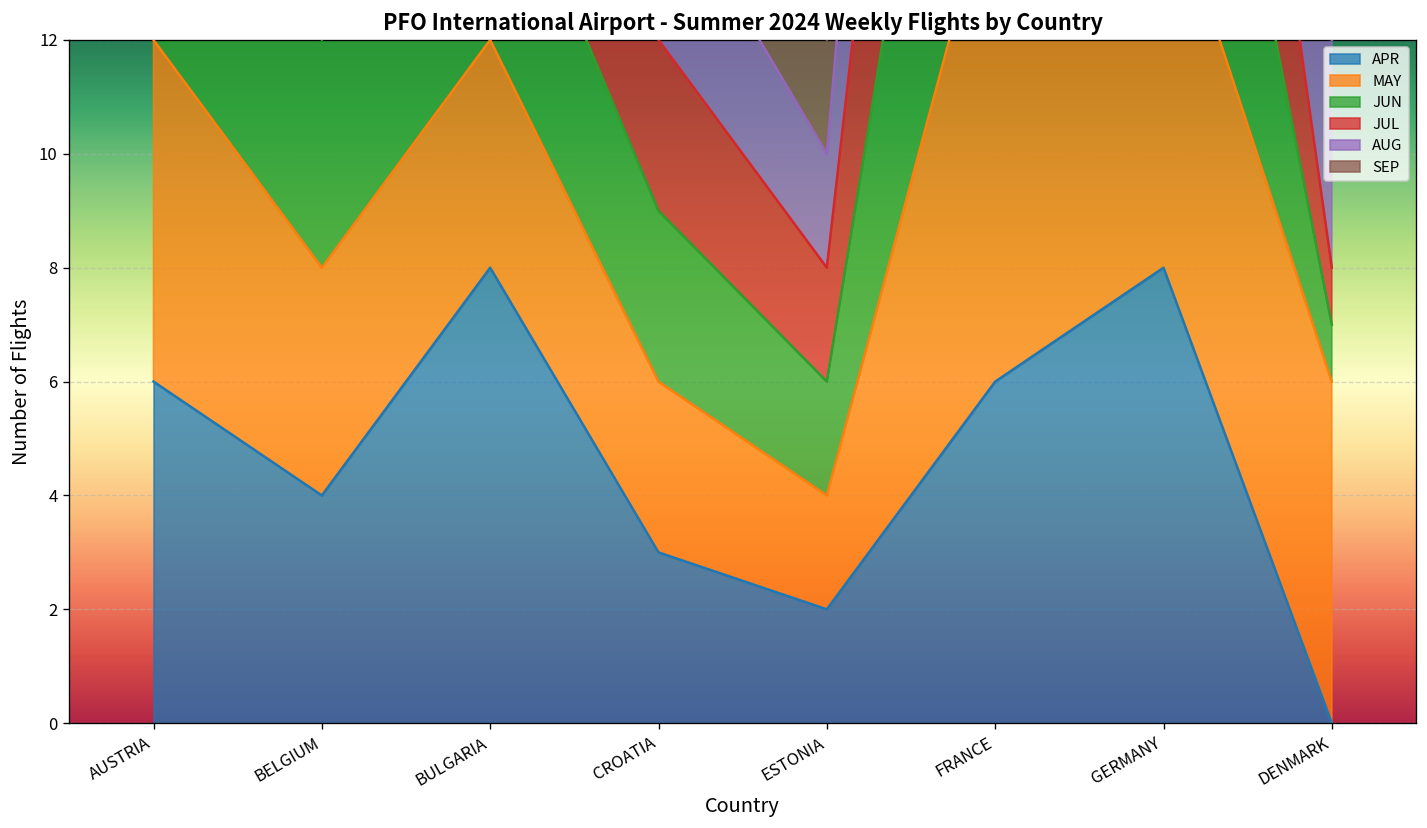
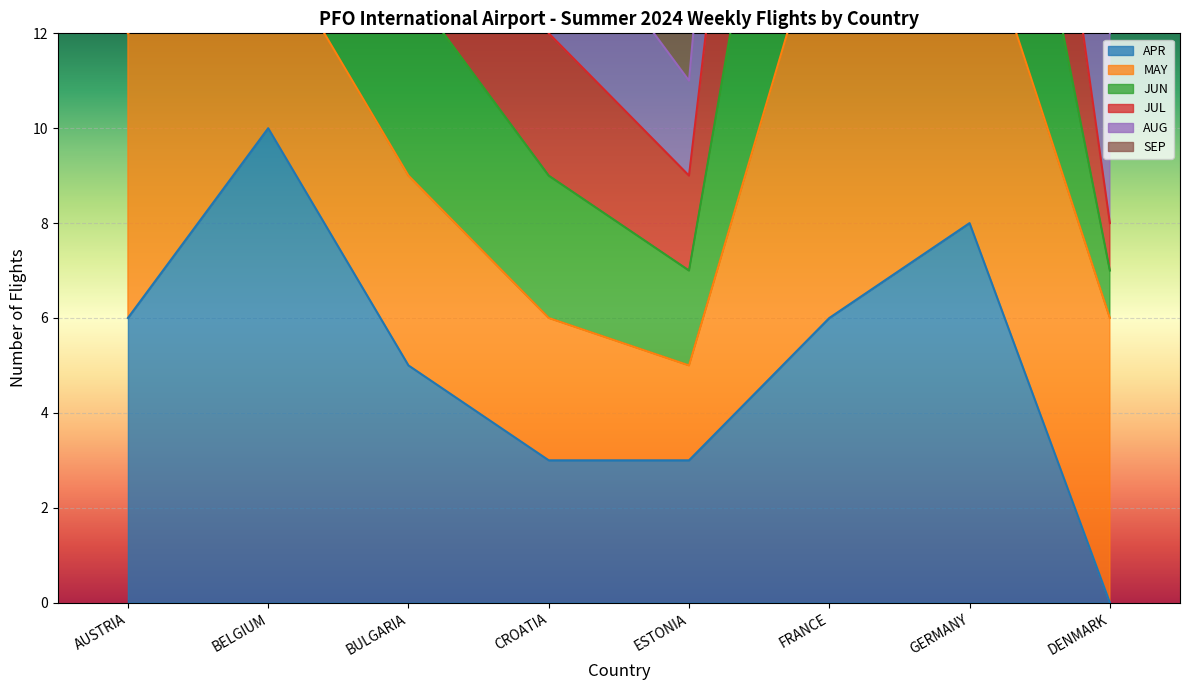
APR, BELGIUM: 4 -> 10
APR, BULGARIA: 8 -> 5
APR, ESTONIA: 2 -> 3
